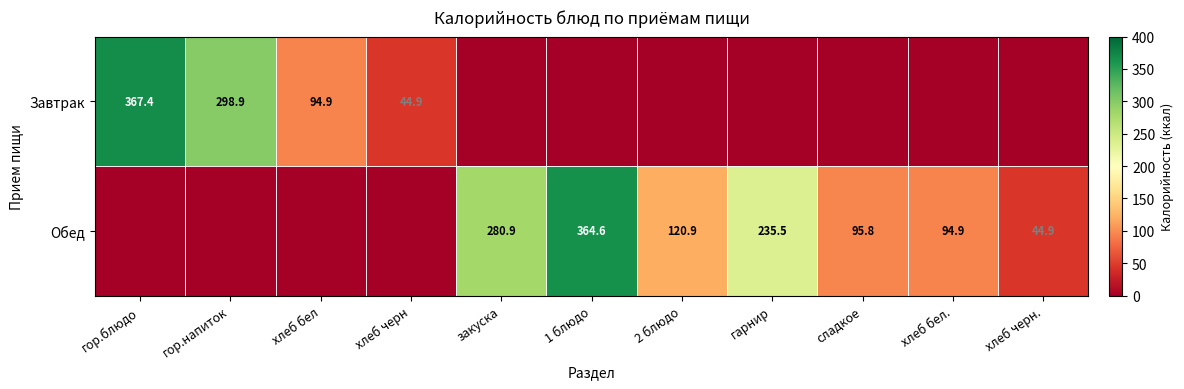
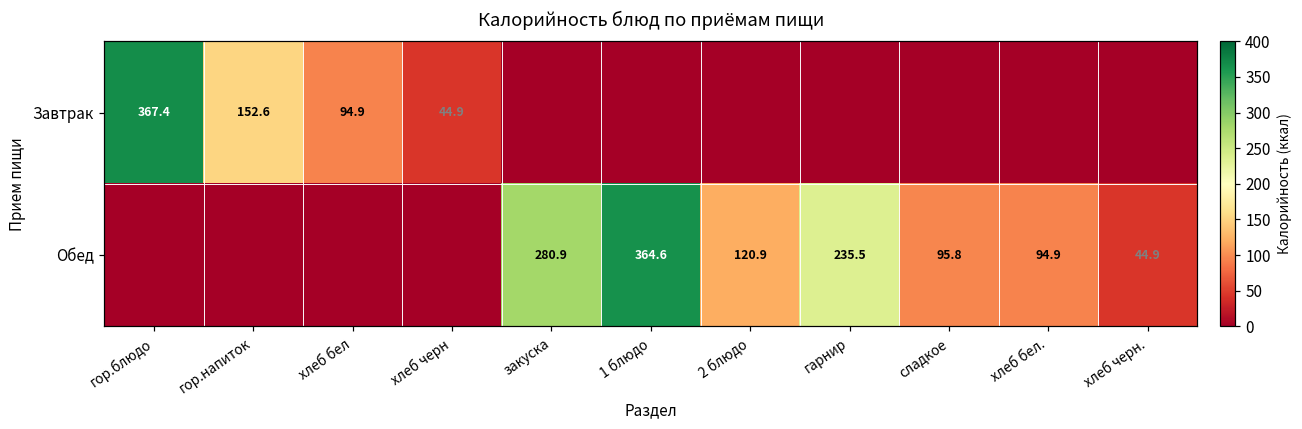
Завтрак, гор.напиток: 298.9 -> 152.6
